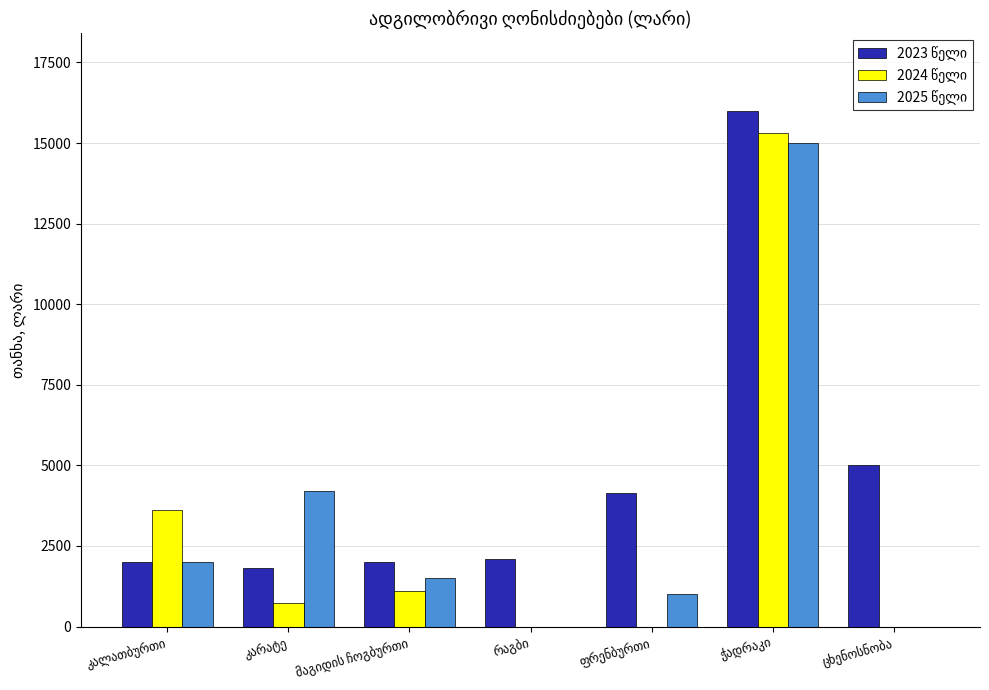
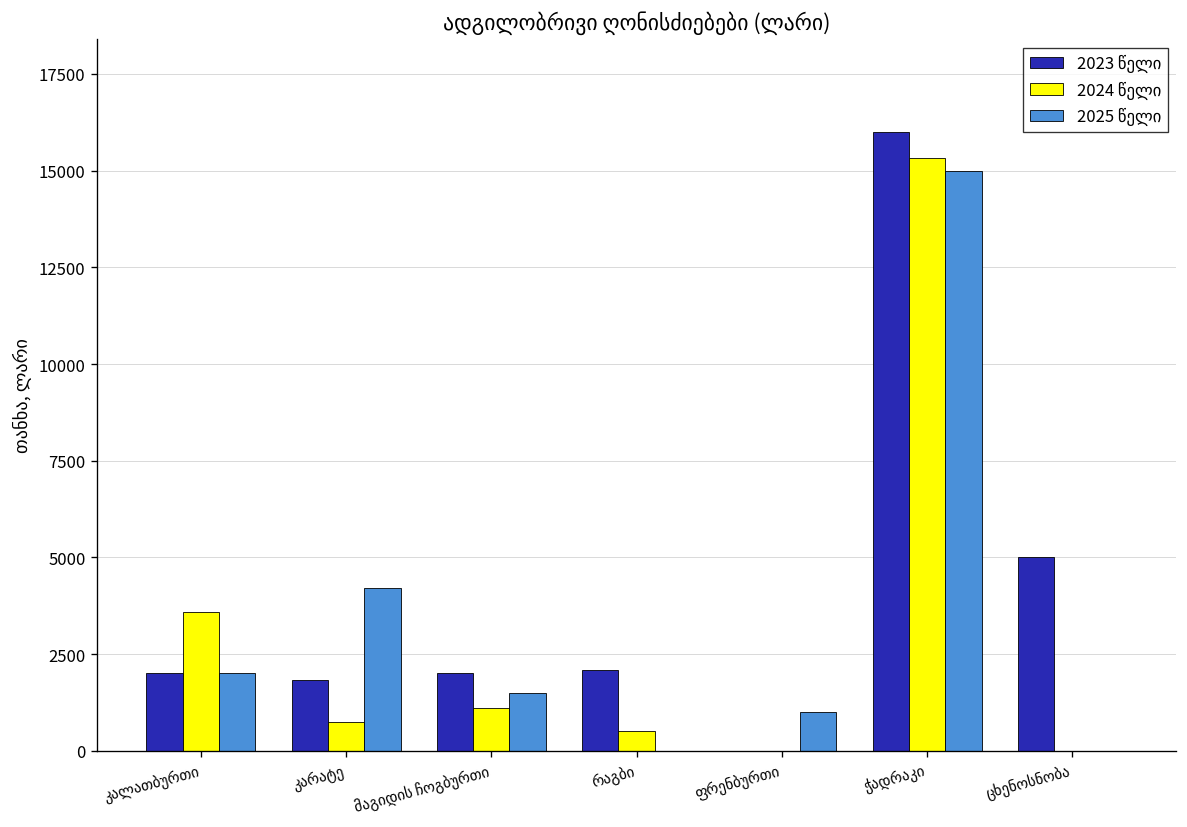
2024 წელი, რაგბი: 0 -> 500
2023 წელი, ფრენბურთი: 4200 -> 0
